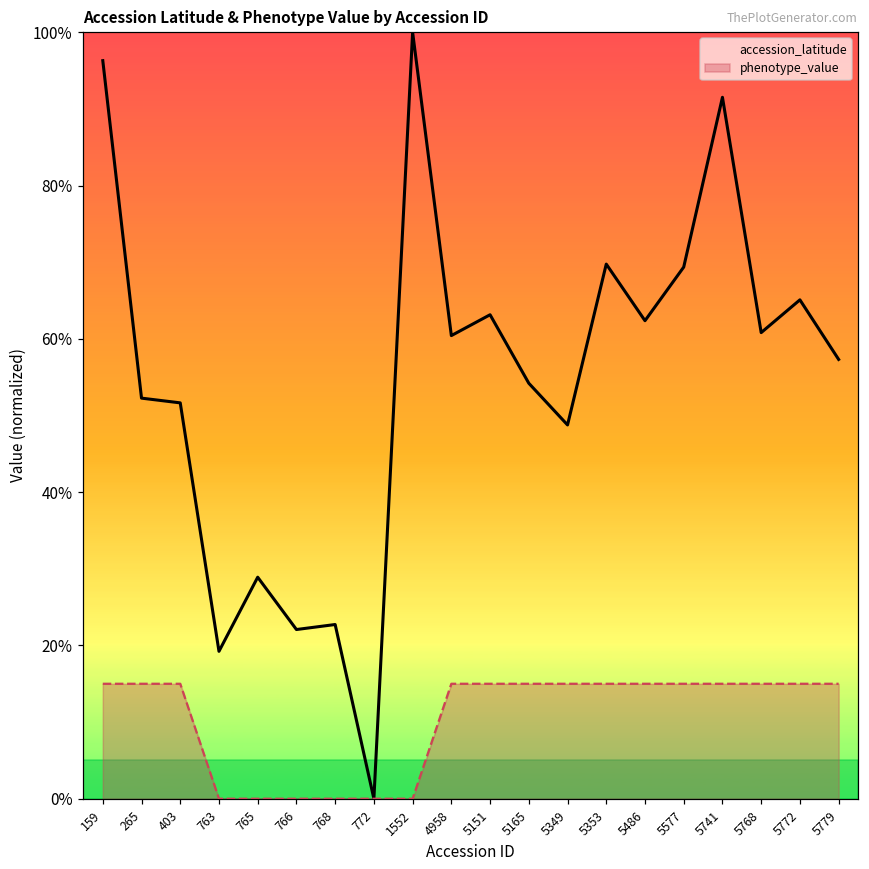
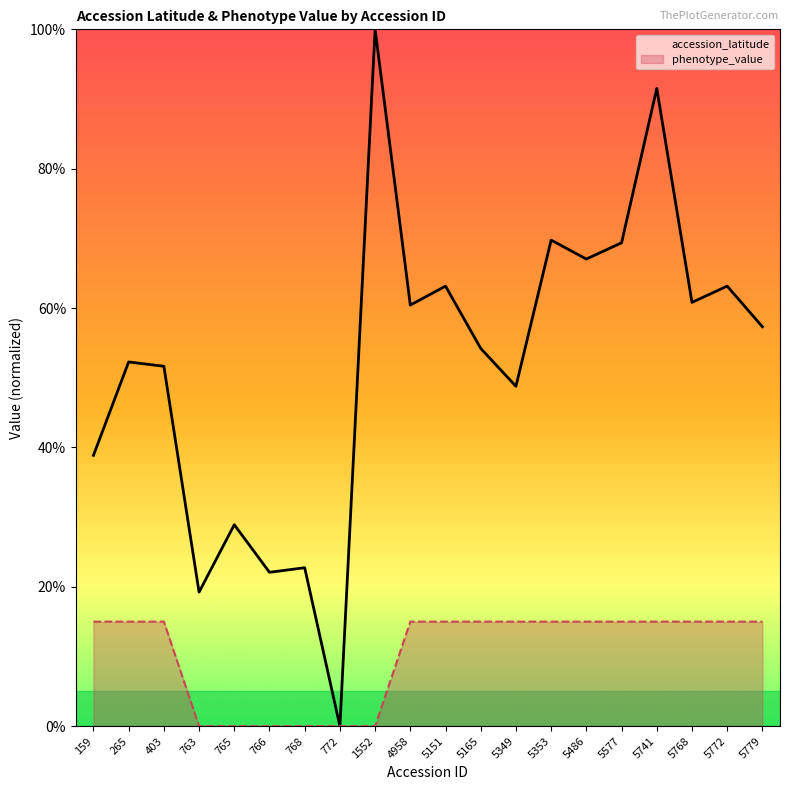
accession_latitude, 159: 96% -> 39%
accession_latitude, 5486: 62% -> 67%
accession_latitude, 5772: 65% -> 63%
